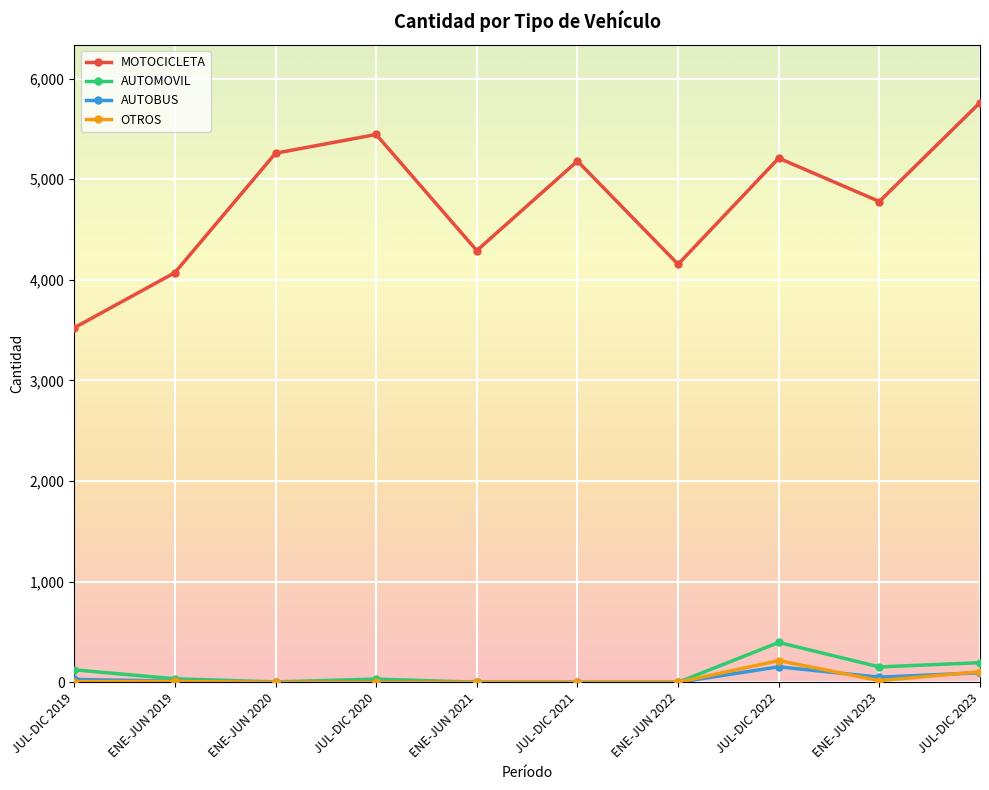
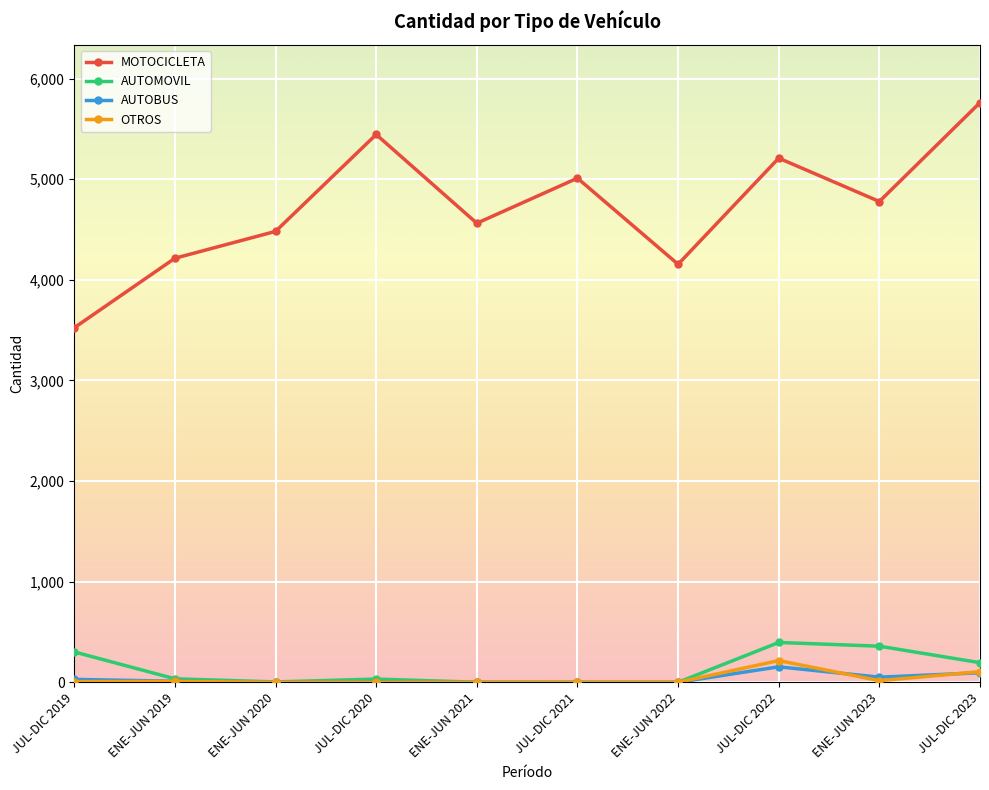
AUTOMOVIL, JUL-DIC 2019: 120 -> 300
MOTOCICLETA, ENE-JUN 2019: 4,070 -> 4,220
MOTOCICLETA, ENE-JUN 2020: 5,260 -> 4,480
MOTOCICLETA, ENE-JUN 2021: 4,290 -> 4,560
MOTOCICLETA, JUL-DIC 2021: 5,180 -> 5,010
AUTOMOVIL, ENE-JUN 2023: 150 -> 360
